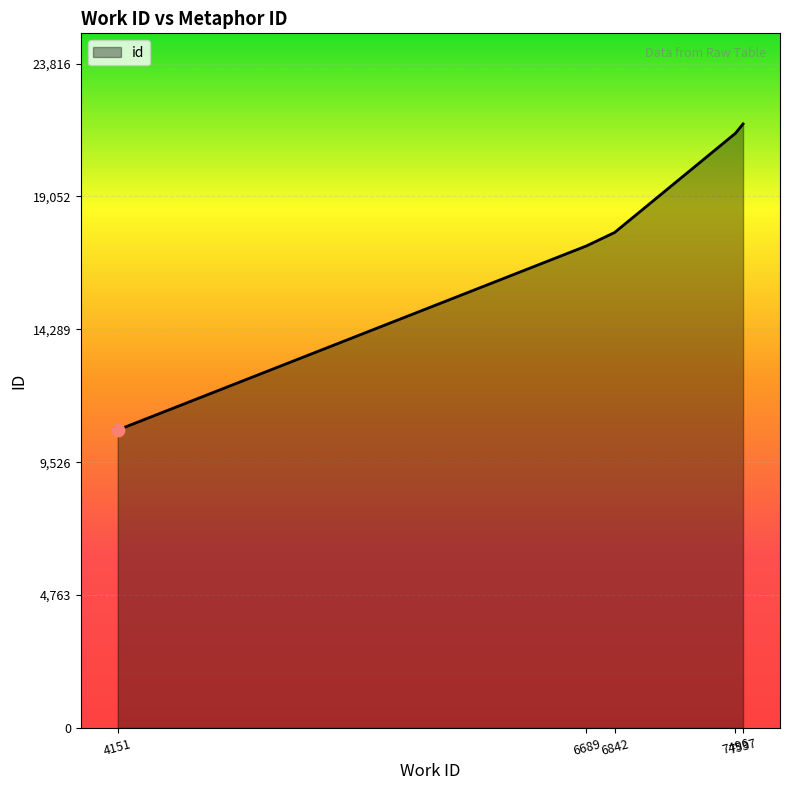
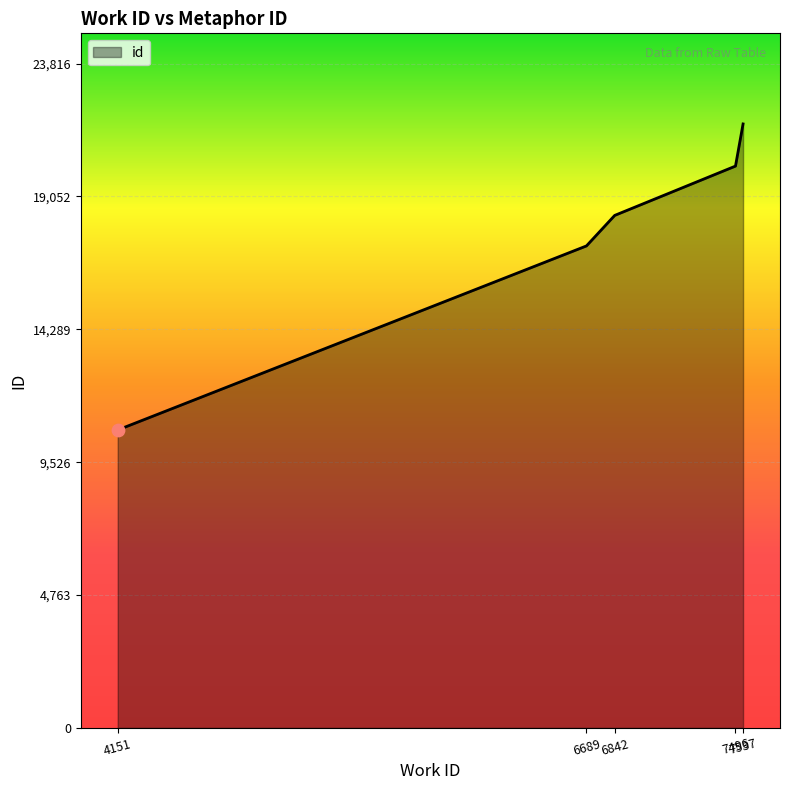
id, 6842: 17,800 -> 18,400
id, 7496: 21,300 -> 20,100
